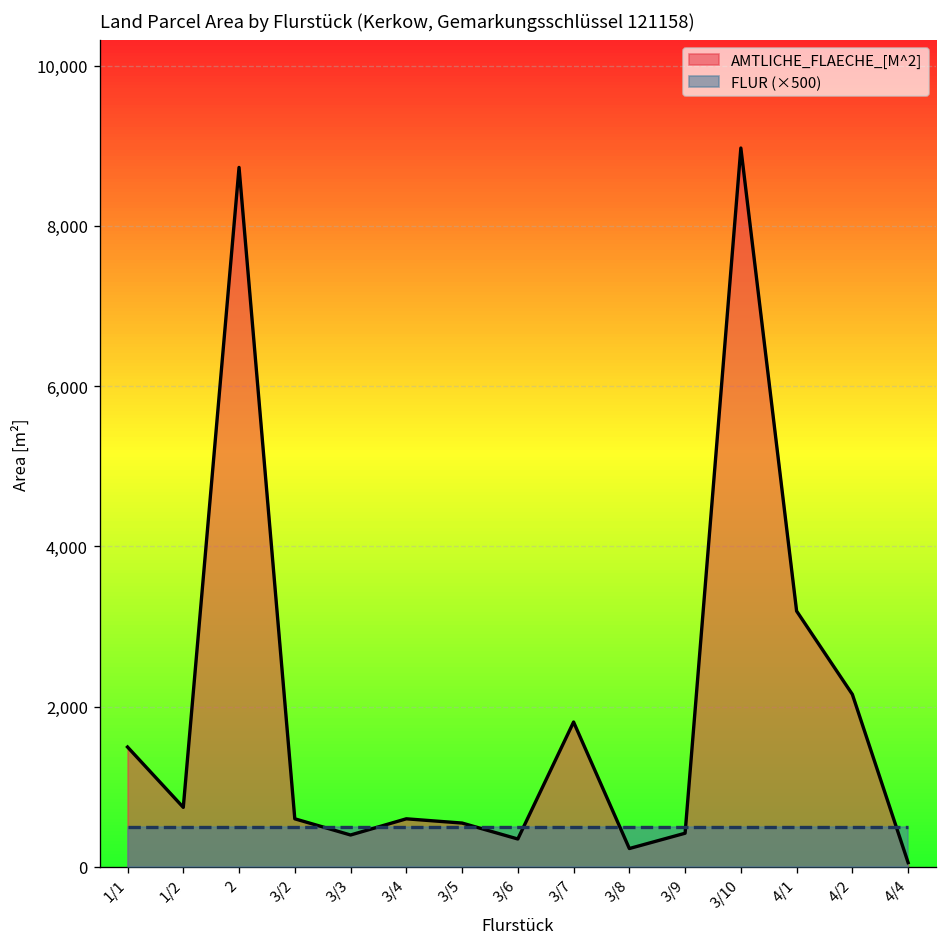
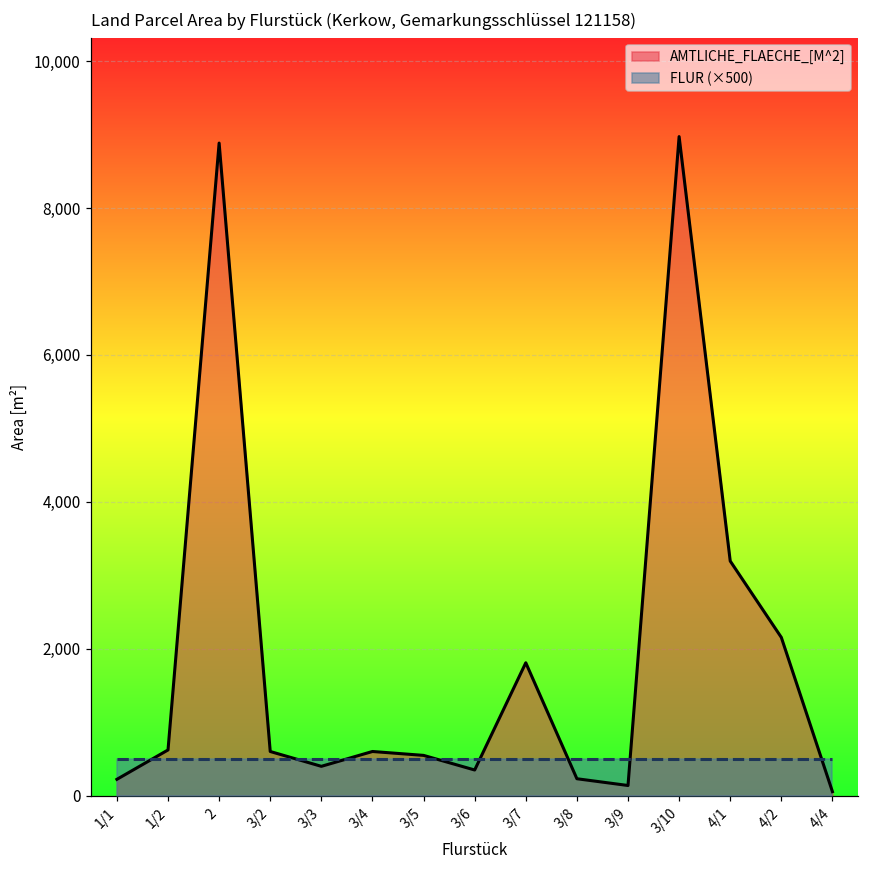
AMTLICHE_FLAECHE_[M^2], 1/1: 1,500 -> 200
AMTLICHE_FLAECHE_[M^2], 1/2: 700 -> 600
AMTLICHE_FLAECHE_[M^2], 2: 8,700 -> 8,900
AMTLICHE_FLAECHE_[M^2], 3/9: 400 -> 100
